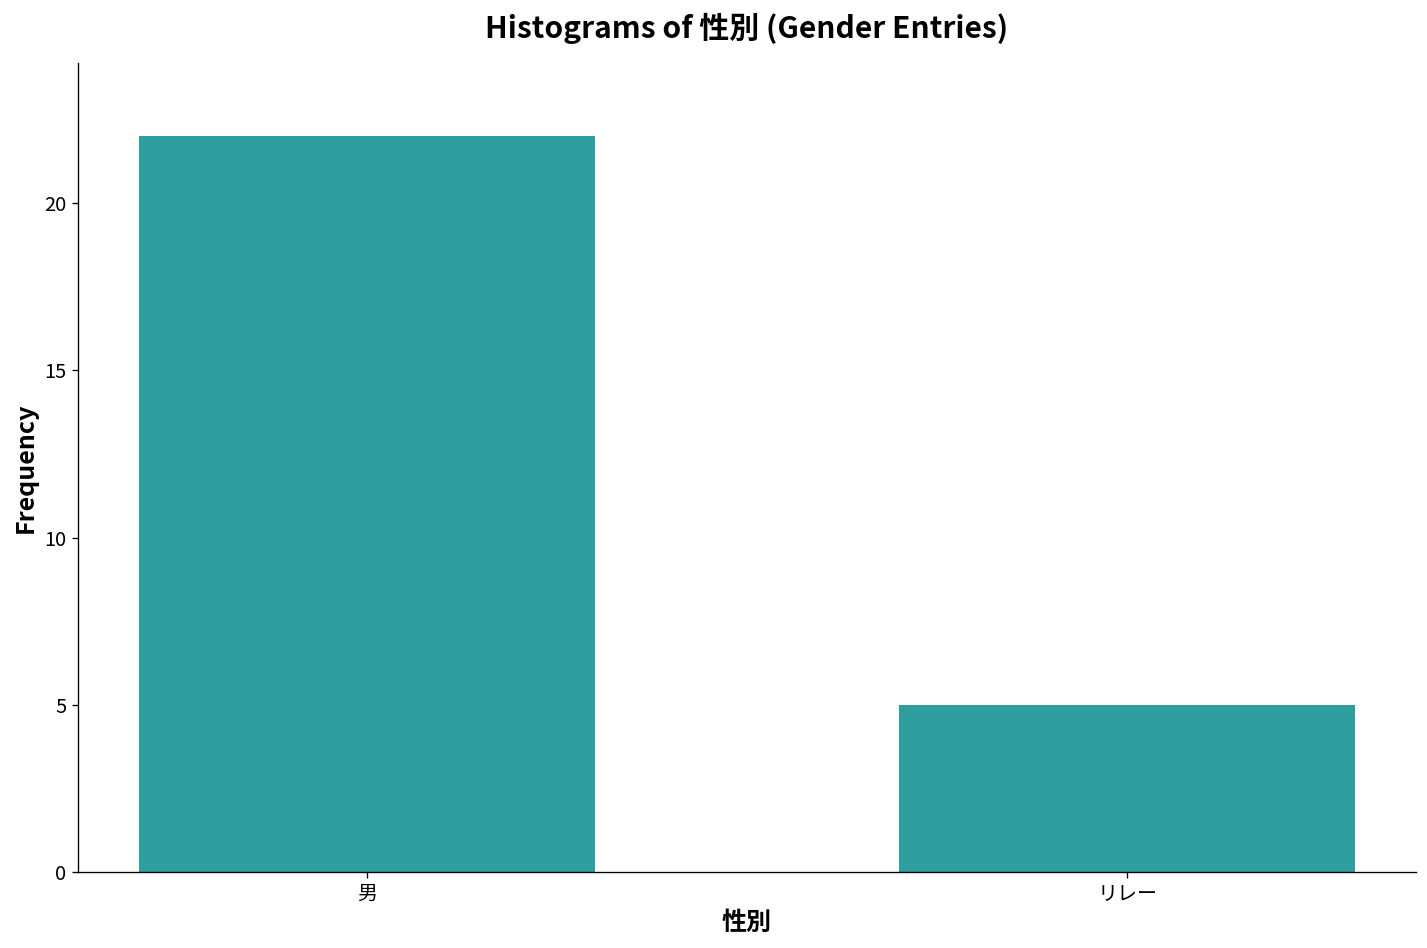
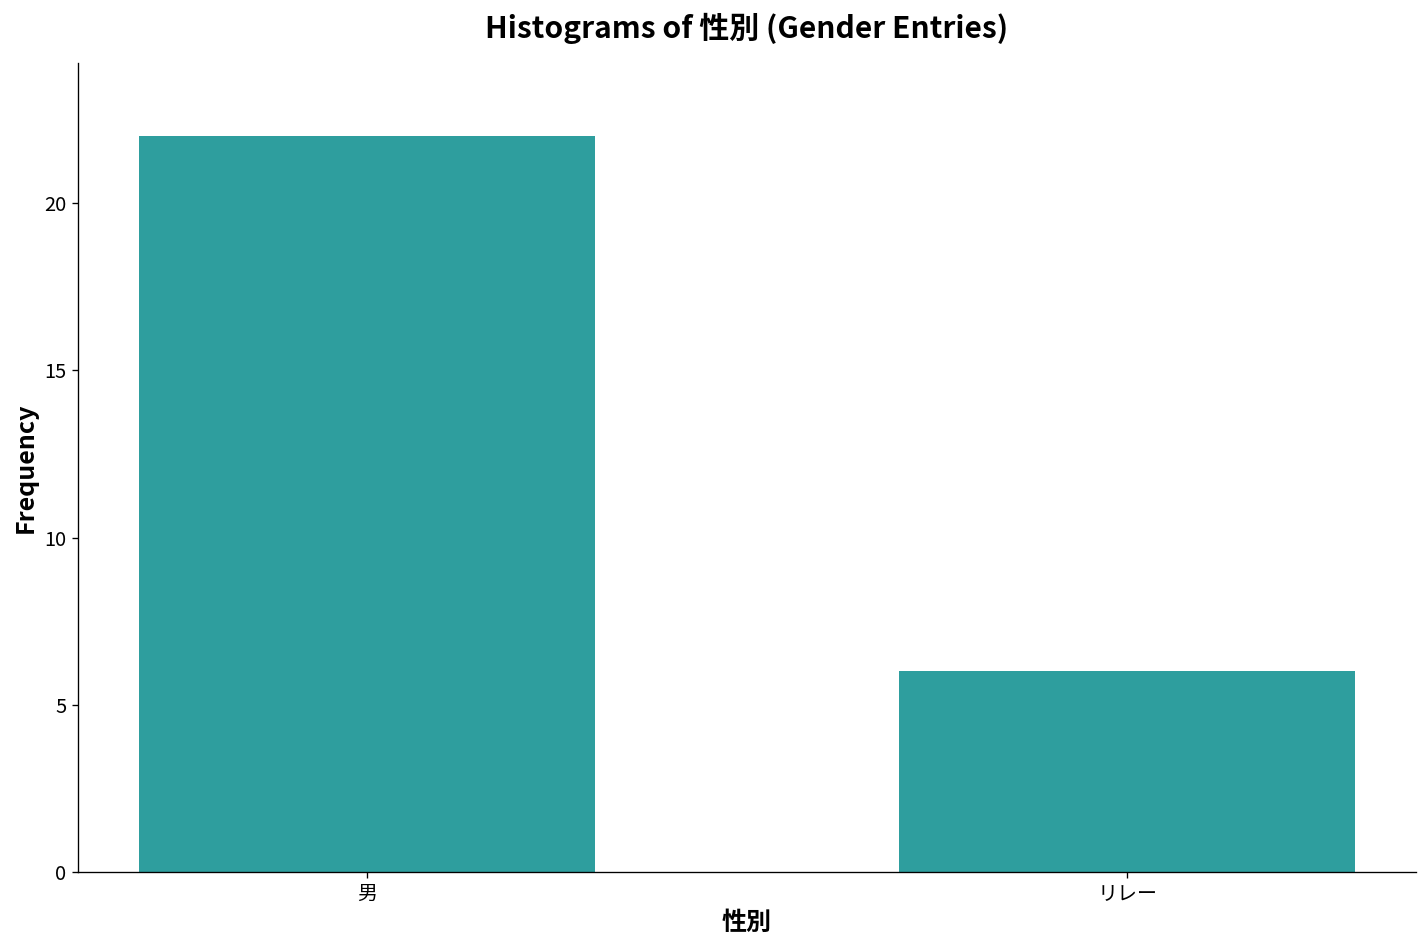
リレー: 5 -> 6
